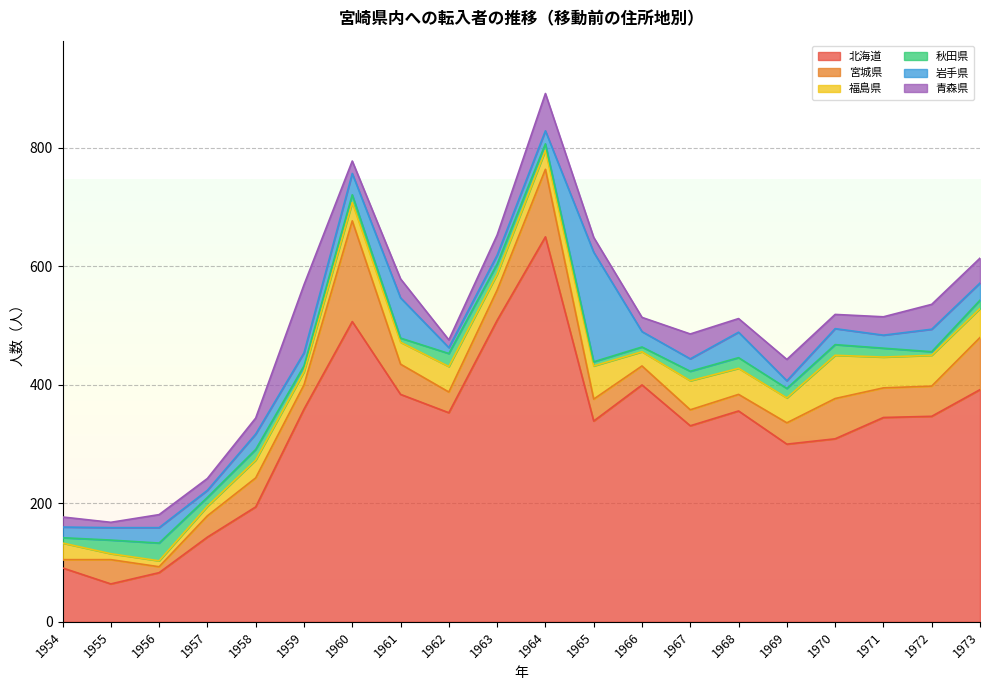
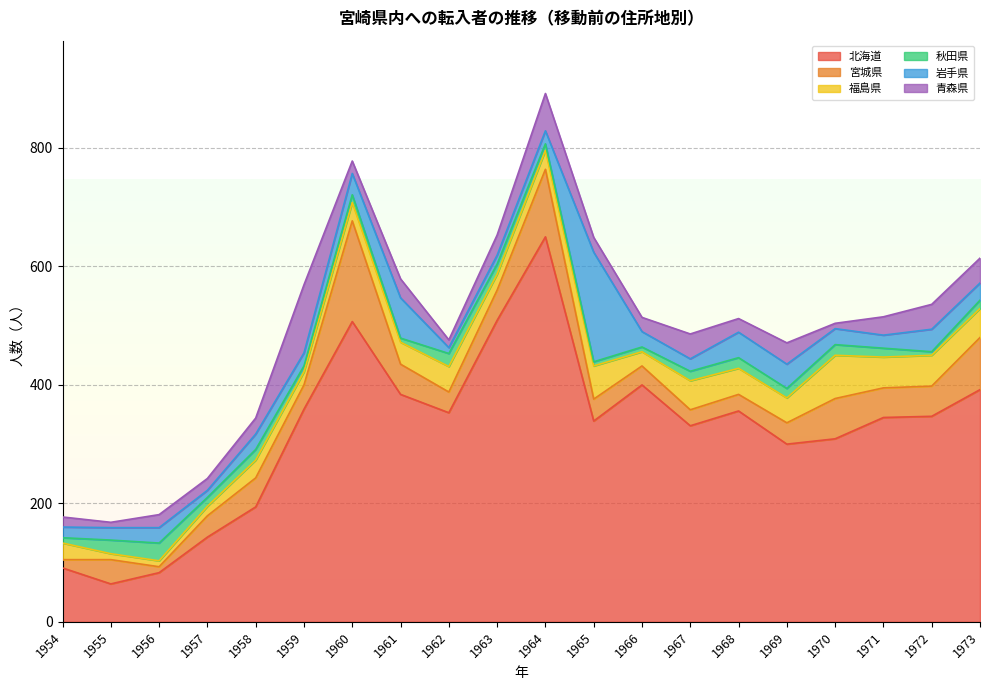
岩手県, 1969: 10 -> 40
青森県, 1970: 20 -> 10
